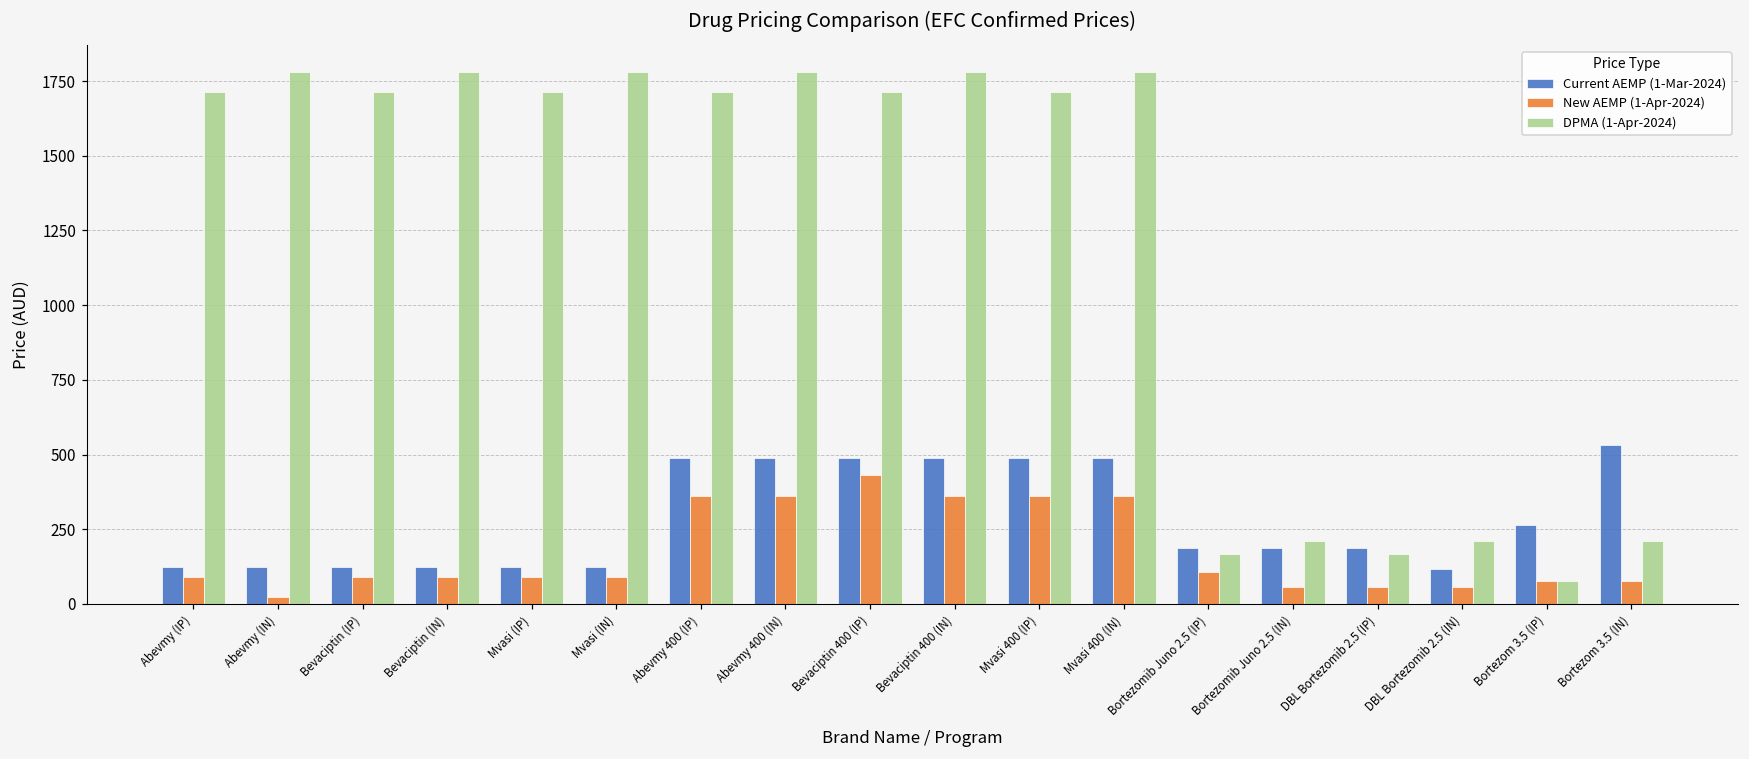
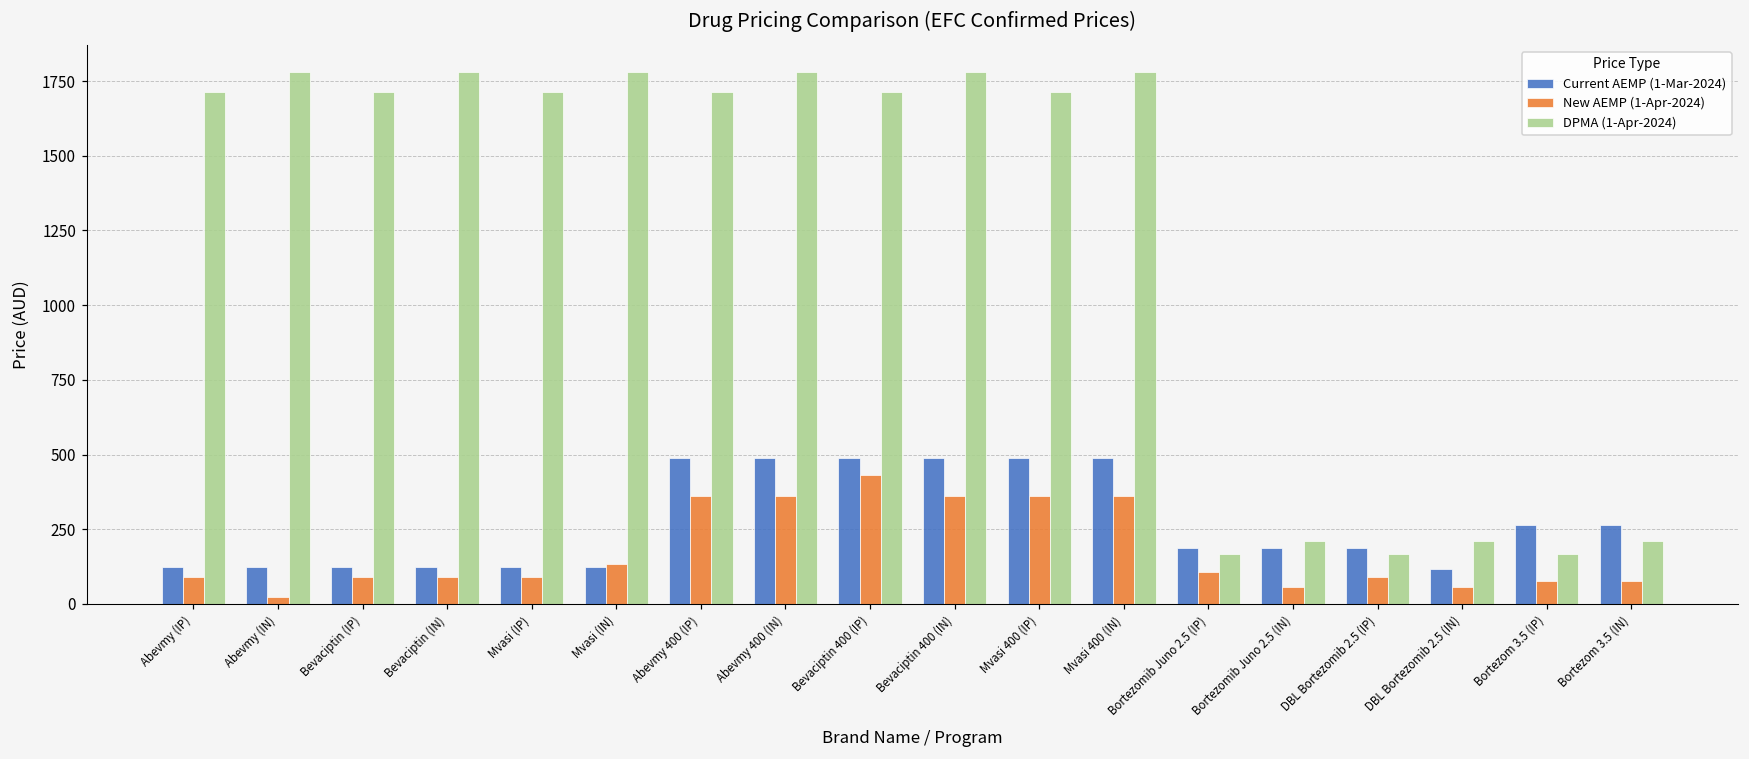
New AEMP (1-Apr-2024), Mvasi (IN): 90 -> 130
New AEMP (1-Apr-2024), DBL Bortezomib 2.5 (IP): 60 -> 90
DPMA (1-Apr-2024), Bortezom 3.5 (IP): 80 -> 170
Current AEMP (1-Mar-2024), Bortezom 3.5 (IN): 530 -> 260
